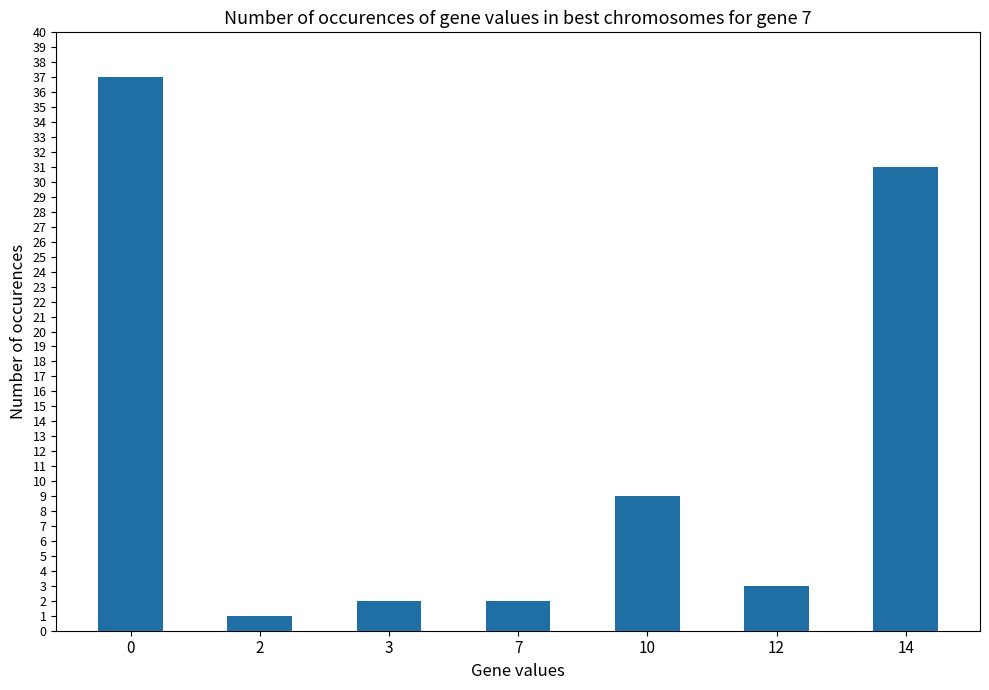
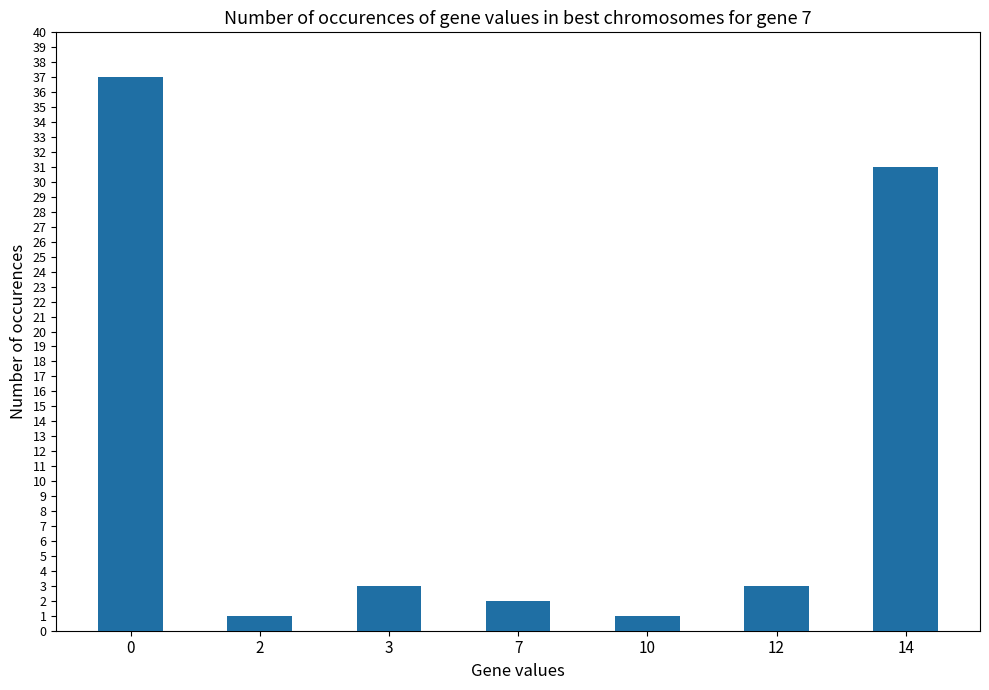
3: 2 -> 3
10: 9 -> 1
